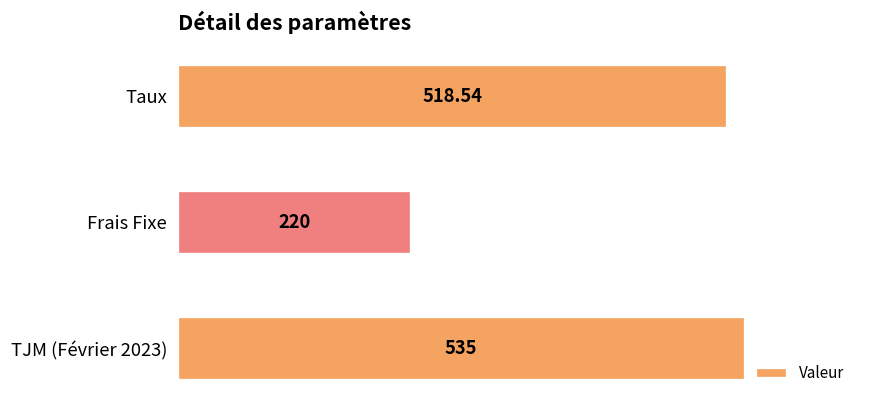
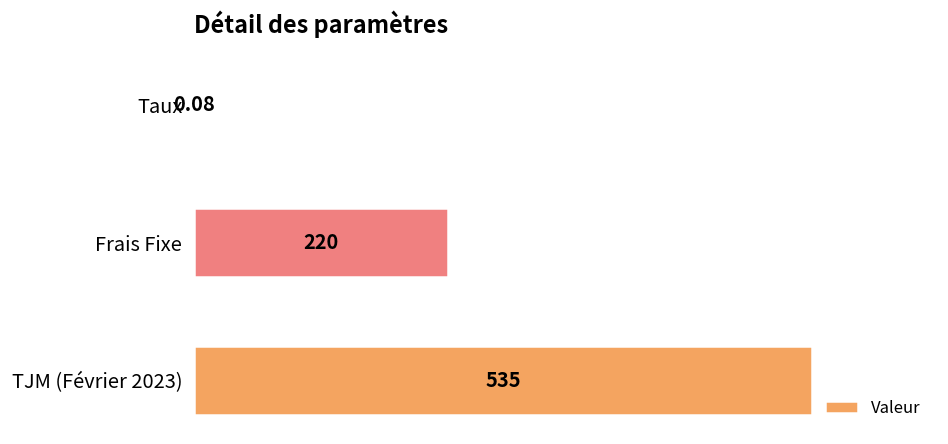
Taux: 518.54 -> 0.08
